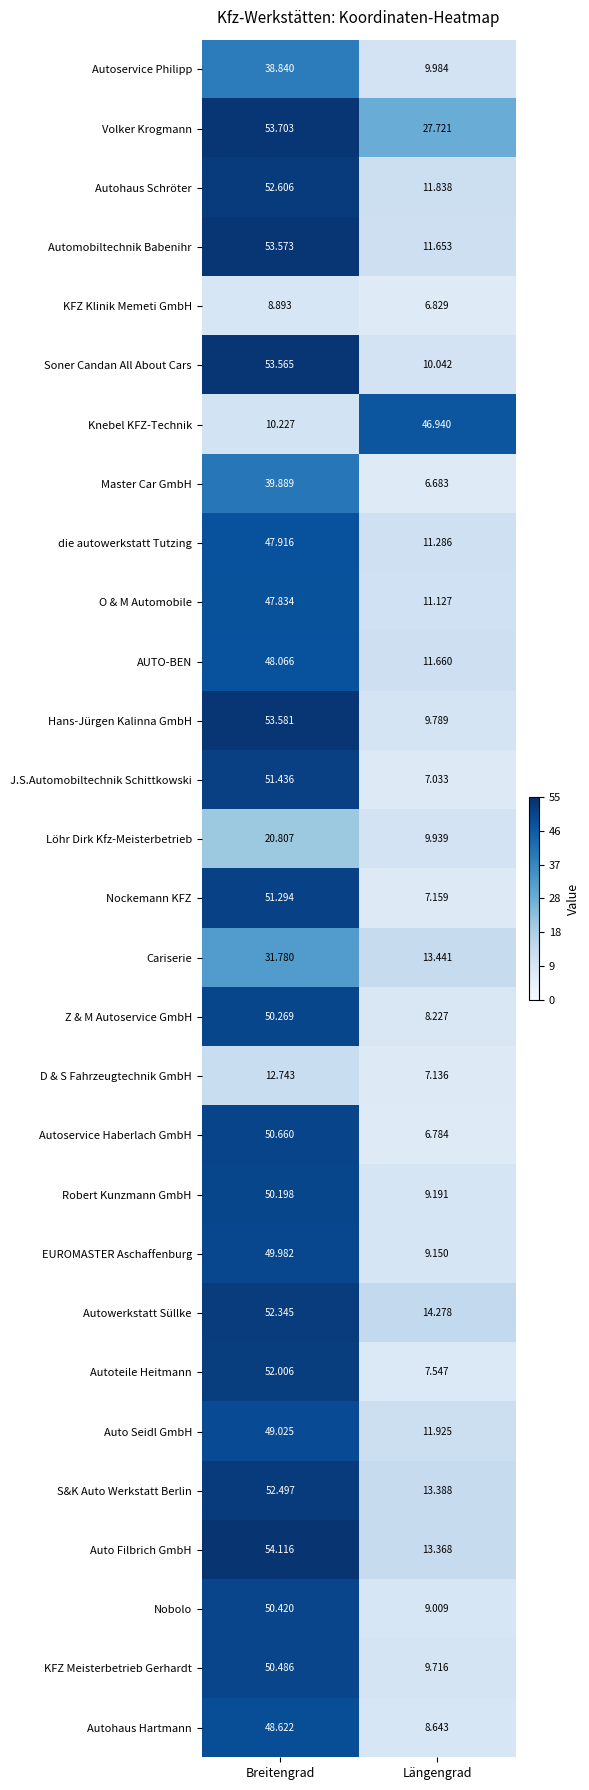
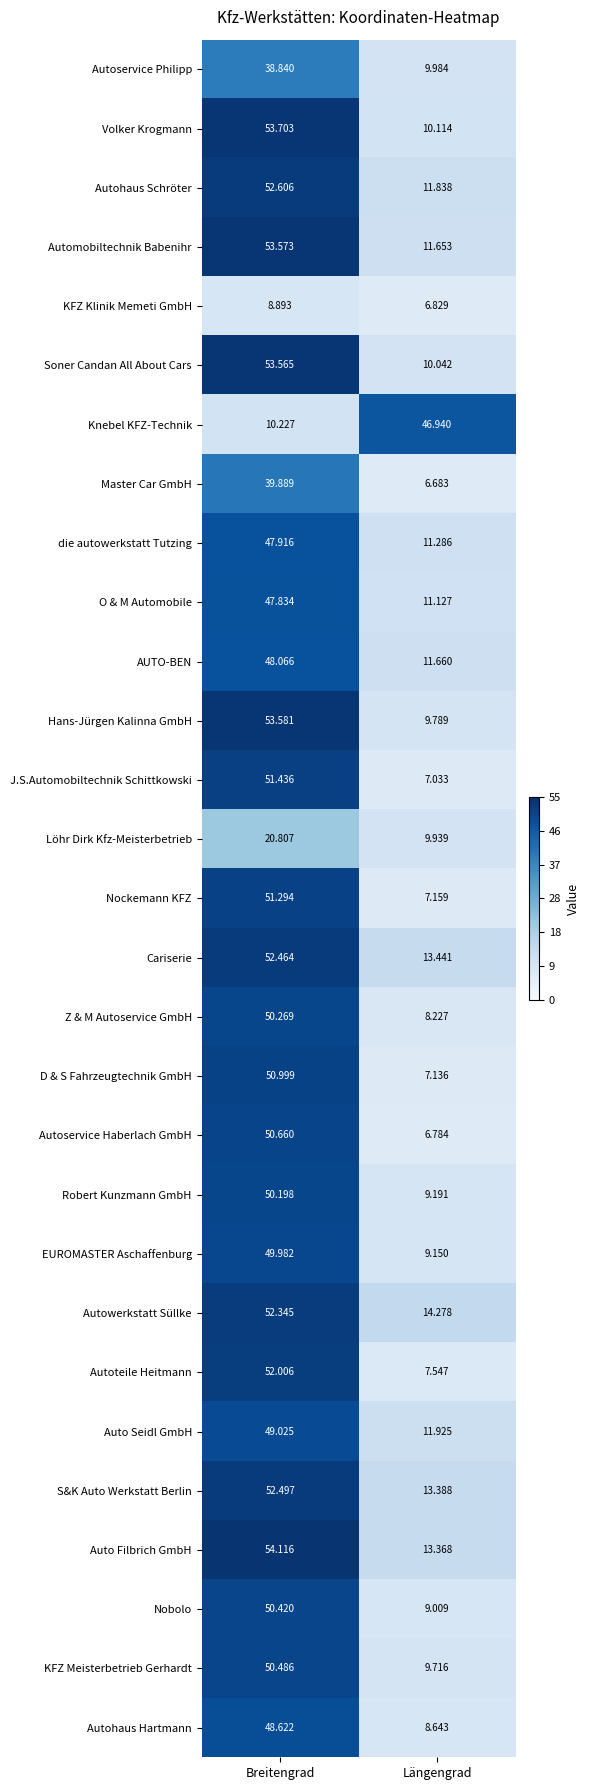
Volker Krogmann, Längengrad: 27.721 -> 10.114
Cariserie, Breitengrad: 31.780 -> 52.464
D & S Fahrzeugtechnik GmbH, Breitengrad: 12.743 -> 50.999
